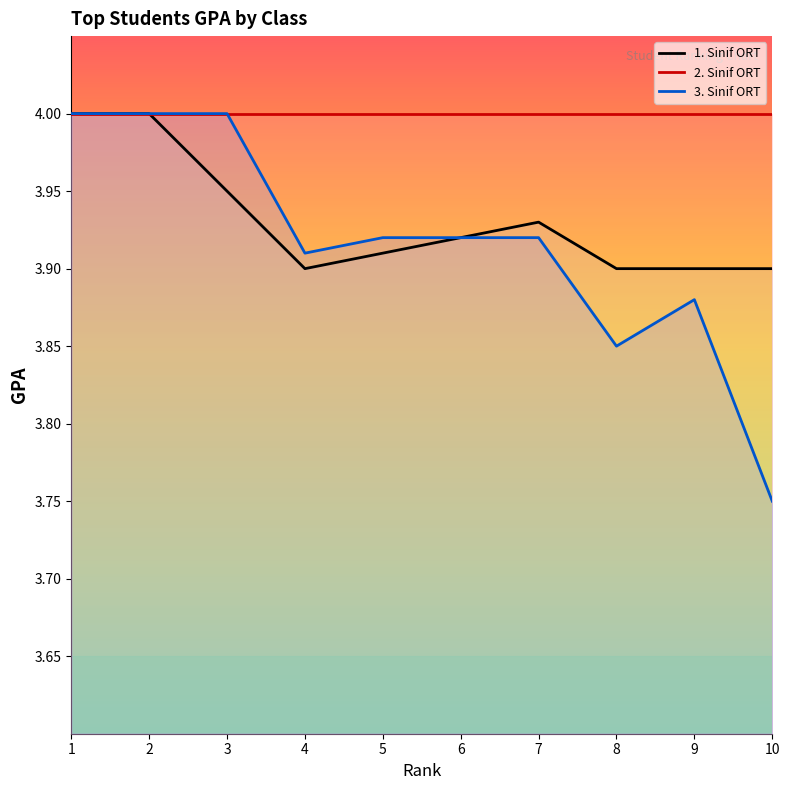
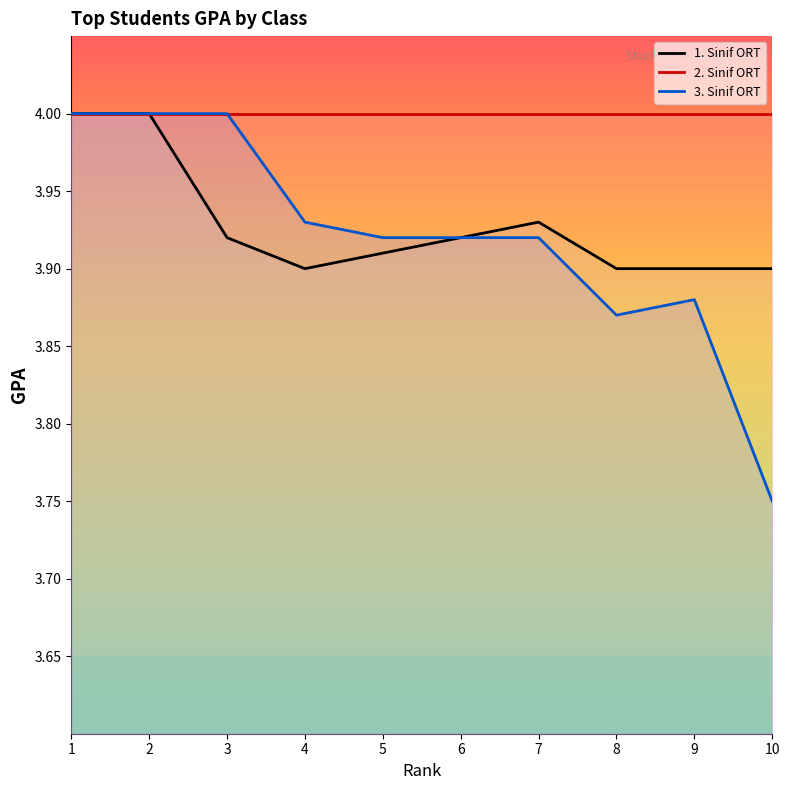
1. Sinif ORT, 3: 3.95 -> 3.92
3. Sinif ORT, 4: 3.91 -> 3.93
3. Sinif ORT, 8: 3.85 -> 3.87
